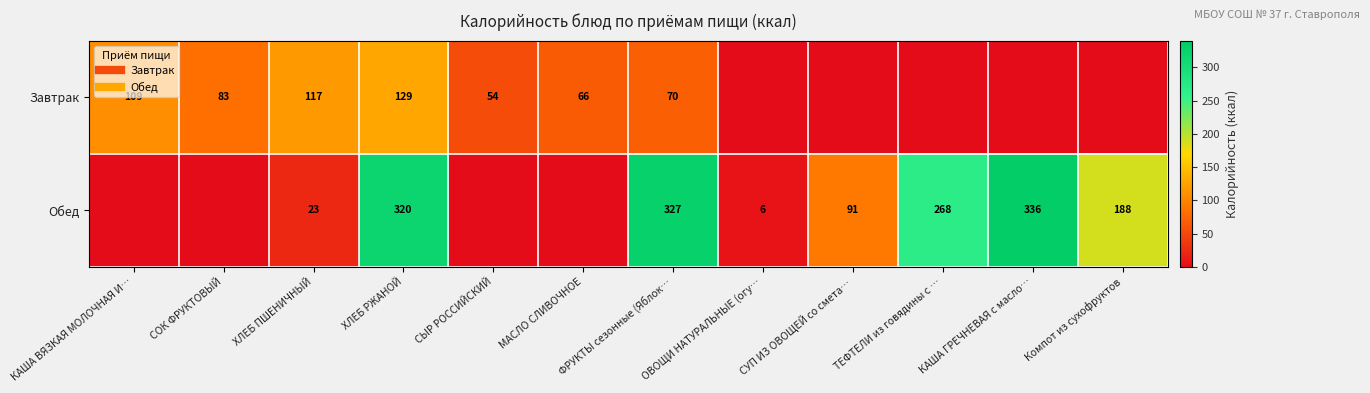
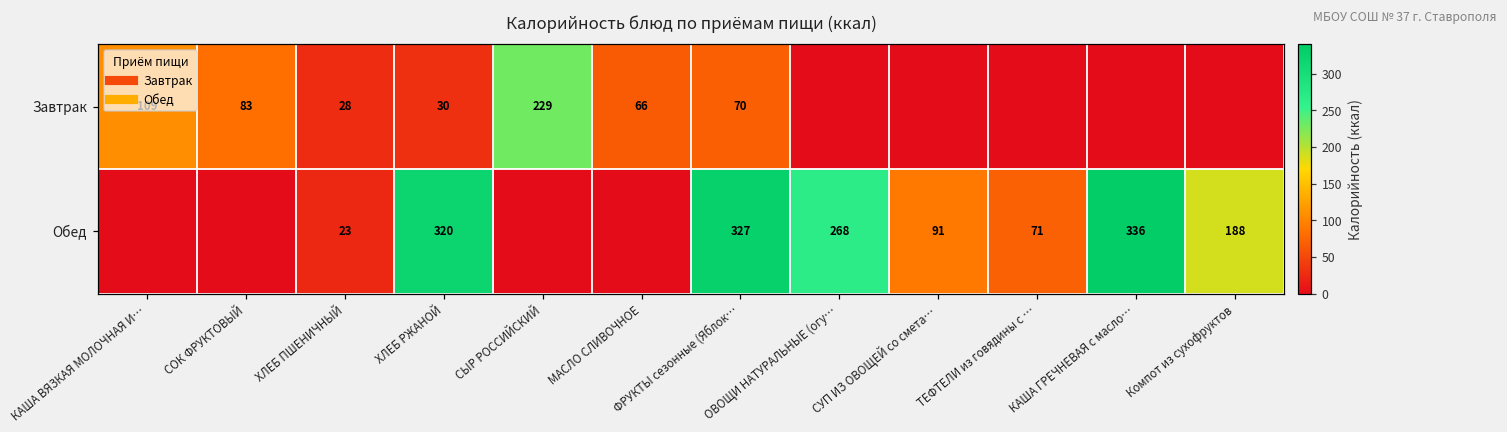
Завтрак, ХЛЕБ ПШЕНИЧНЫЙ: 117 -> 28
Завтрак, ХЛЕБ РЖАНОЙ: 129 -> 30
Завтрак, СЫР РОССИЙСКИЙ: 54 -> 229
Обед, ОВОЩИ НАТУРАЛЬНЫЕ (огу…: 6 -> 268
Обед, ТЕФТЕЛИ из говядины с …: 268 -> 71
